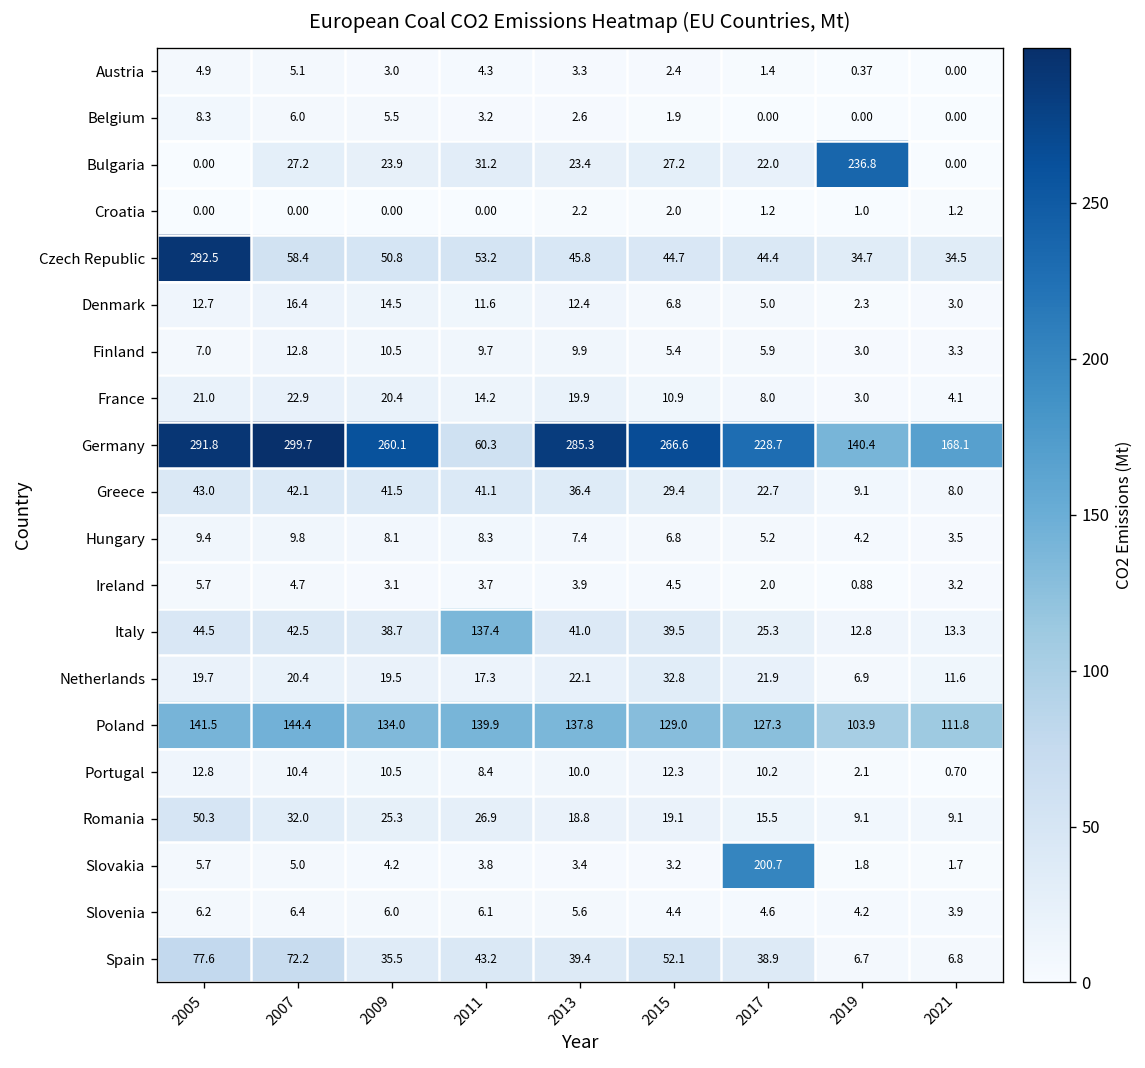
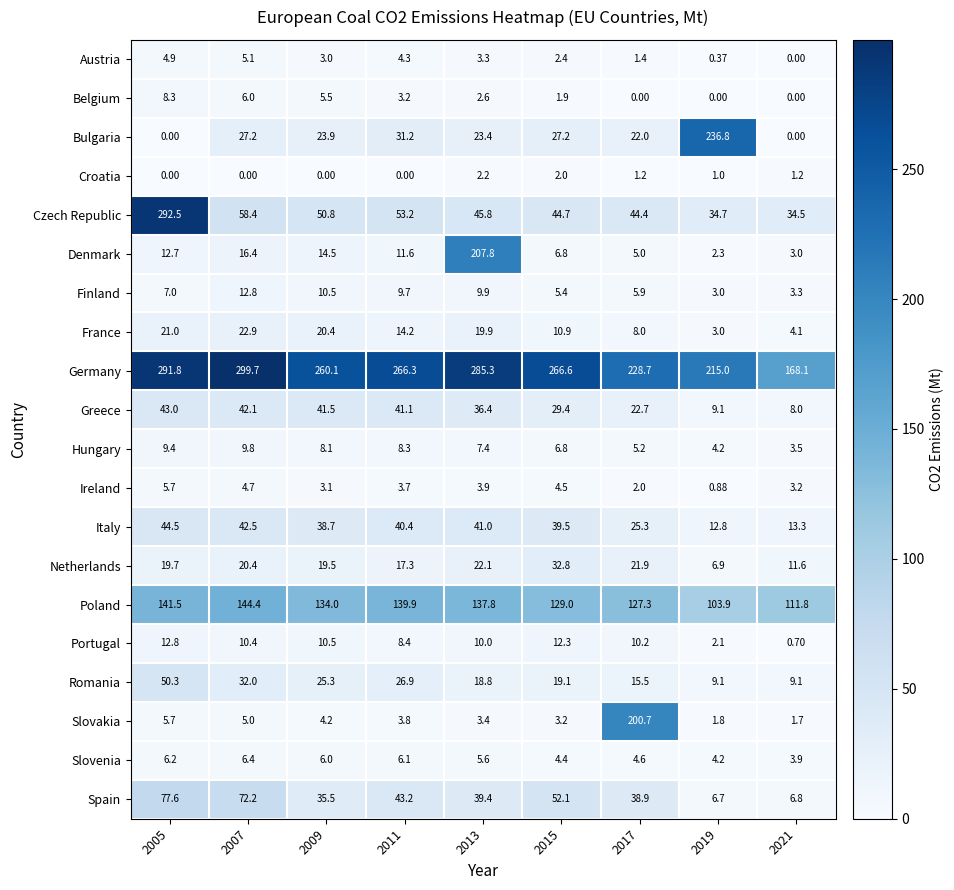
Denmark, 2013: 12.4 -> 207.8
Germany, 2011: 60.3 -> 266.3
Germany, 2019: 140.4 -> 215.0
Italy, 2011: 137.4 -> 40.4
